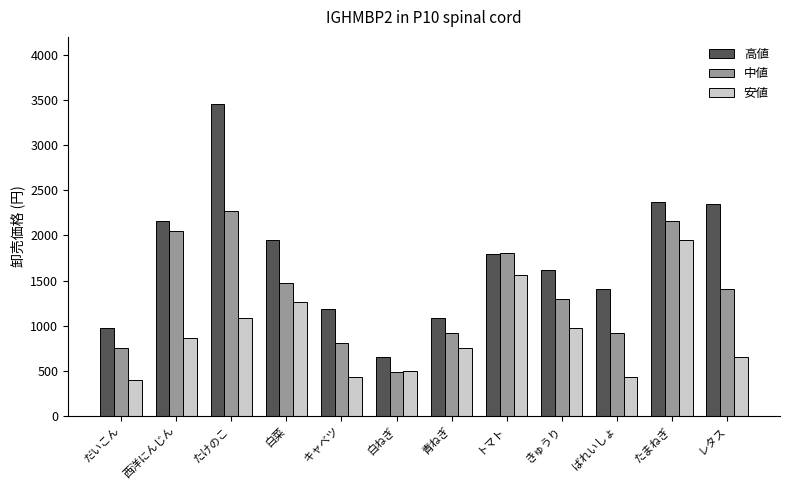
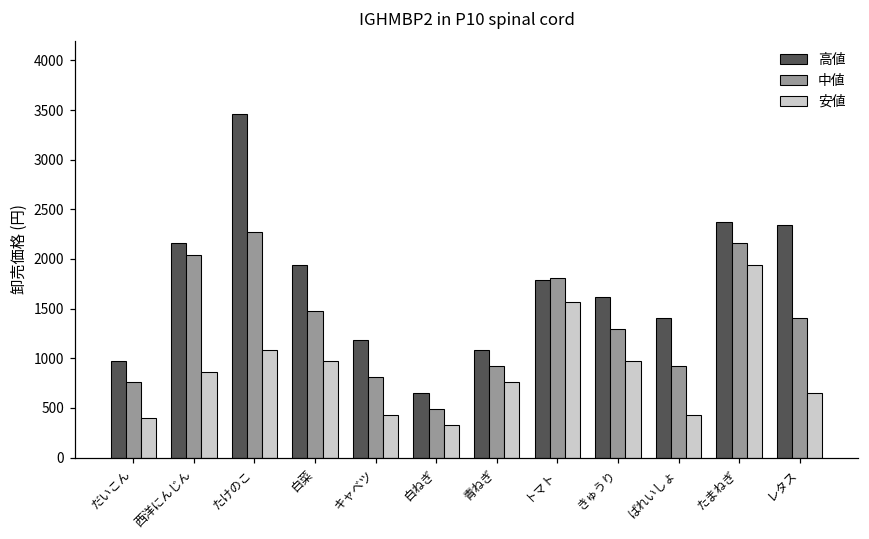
安値, 白菜: 1300 -> 1000
安値, 白ねぎ: 500 -> 300
